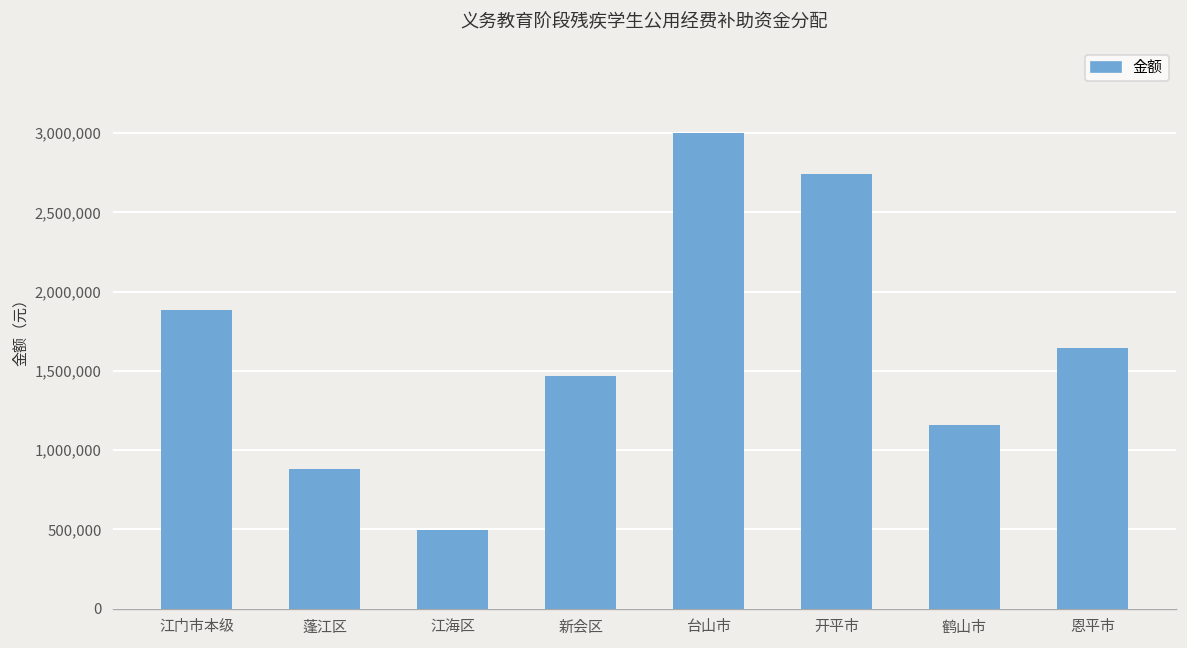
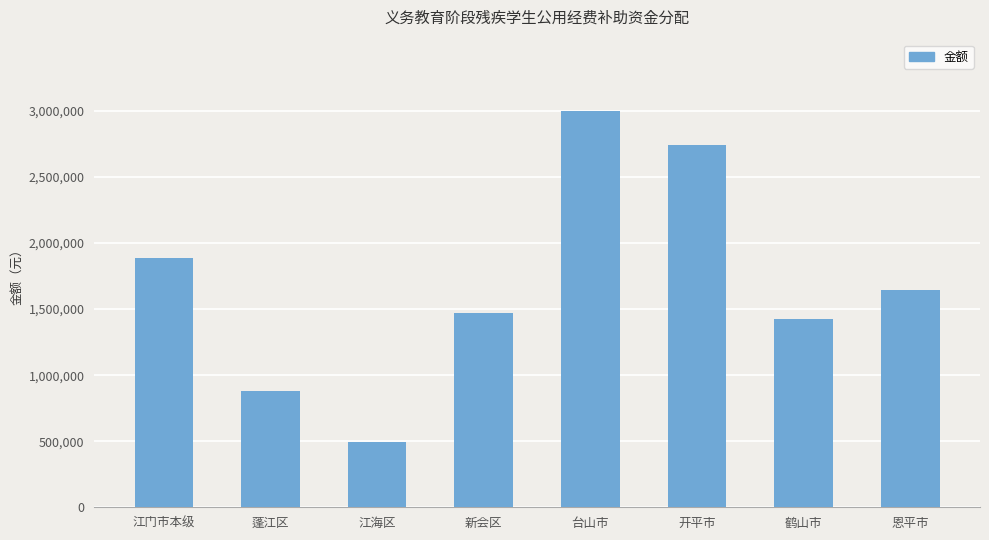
鹤山市: 1,160,000 -> 1,420,000
